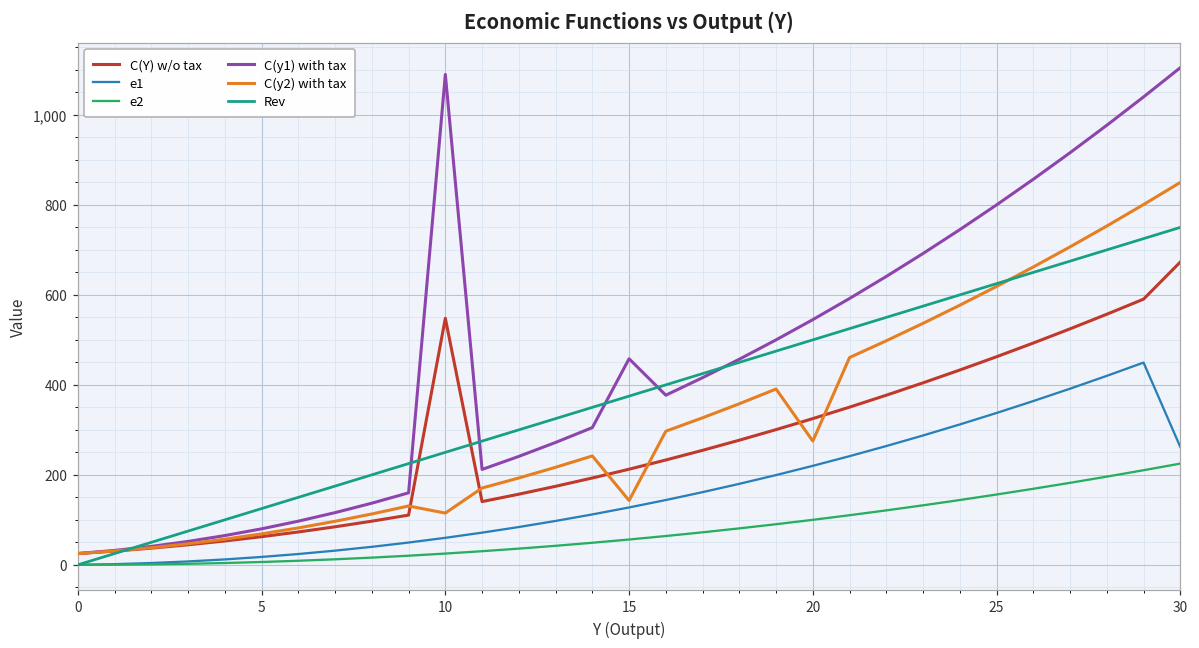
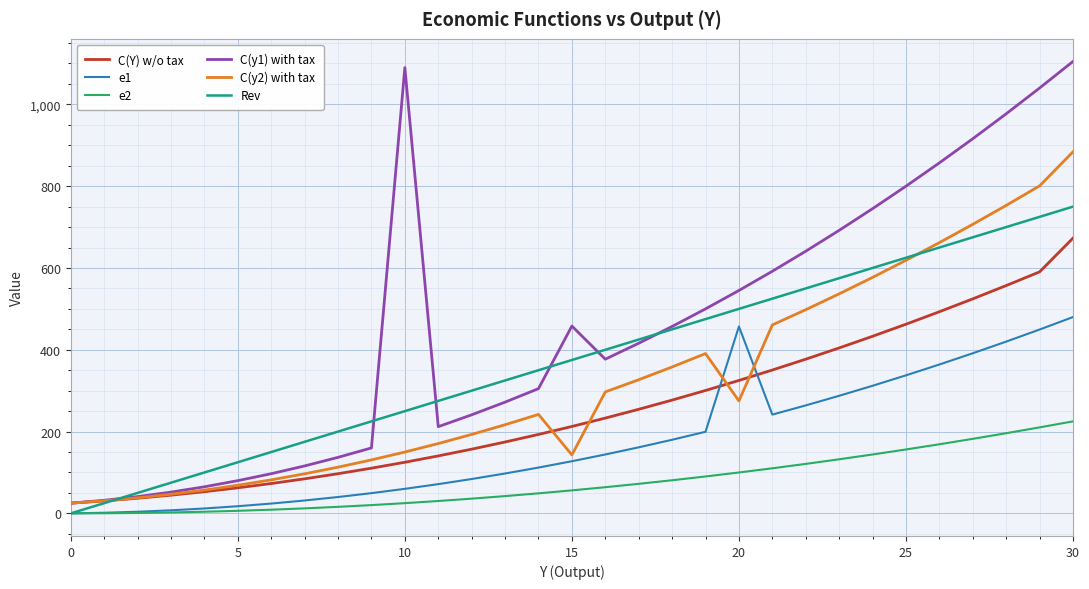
C(Y) w/o tax, 10: 550 -> 130
C(y2) with tax, 10: 120 -> 150
e1, 20: 220 -> 460
e1, 30: 260 -> 480
C(y2) with tax, 30: 850 -> 880
